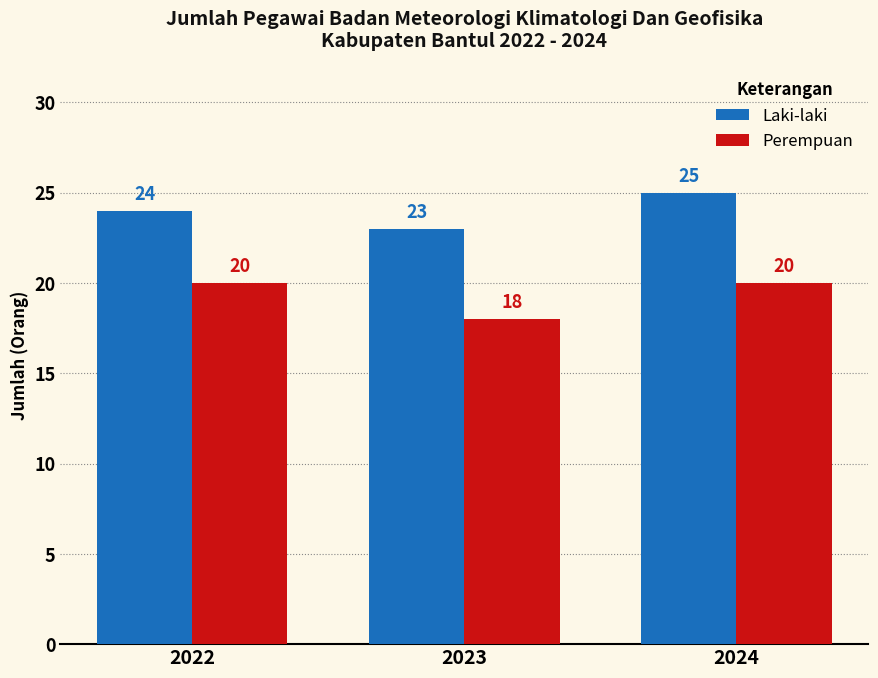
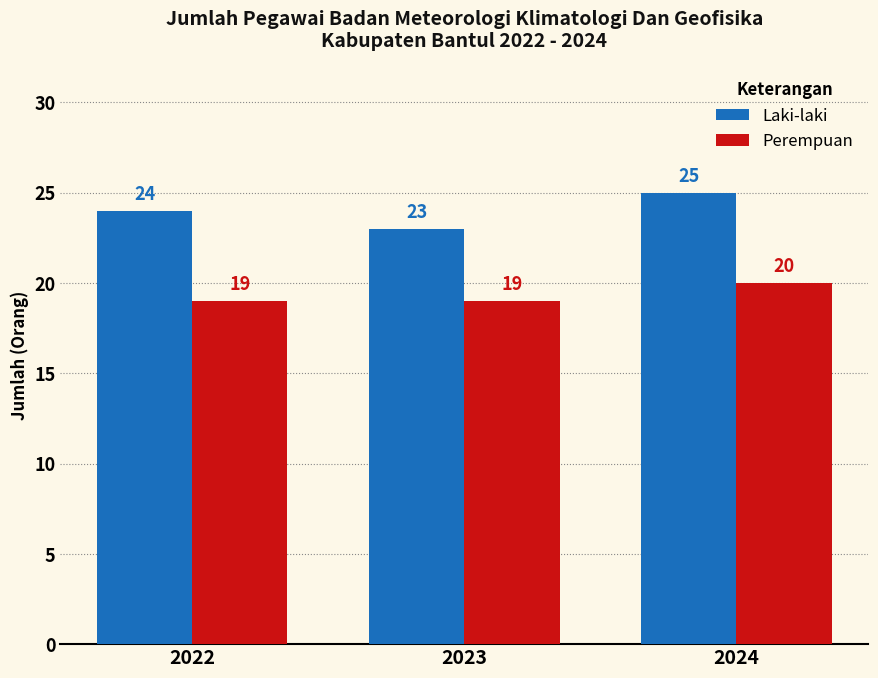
Perempuan, 2022: 20 -> 19
Perempuan, 2023: 18 -> 19
